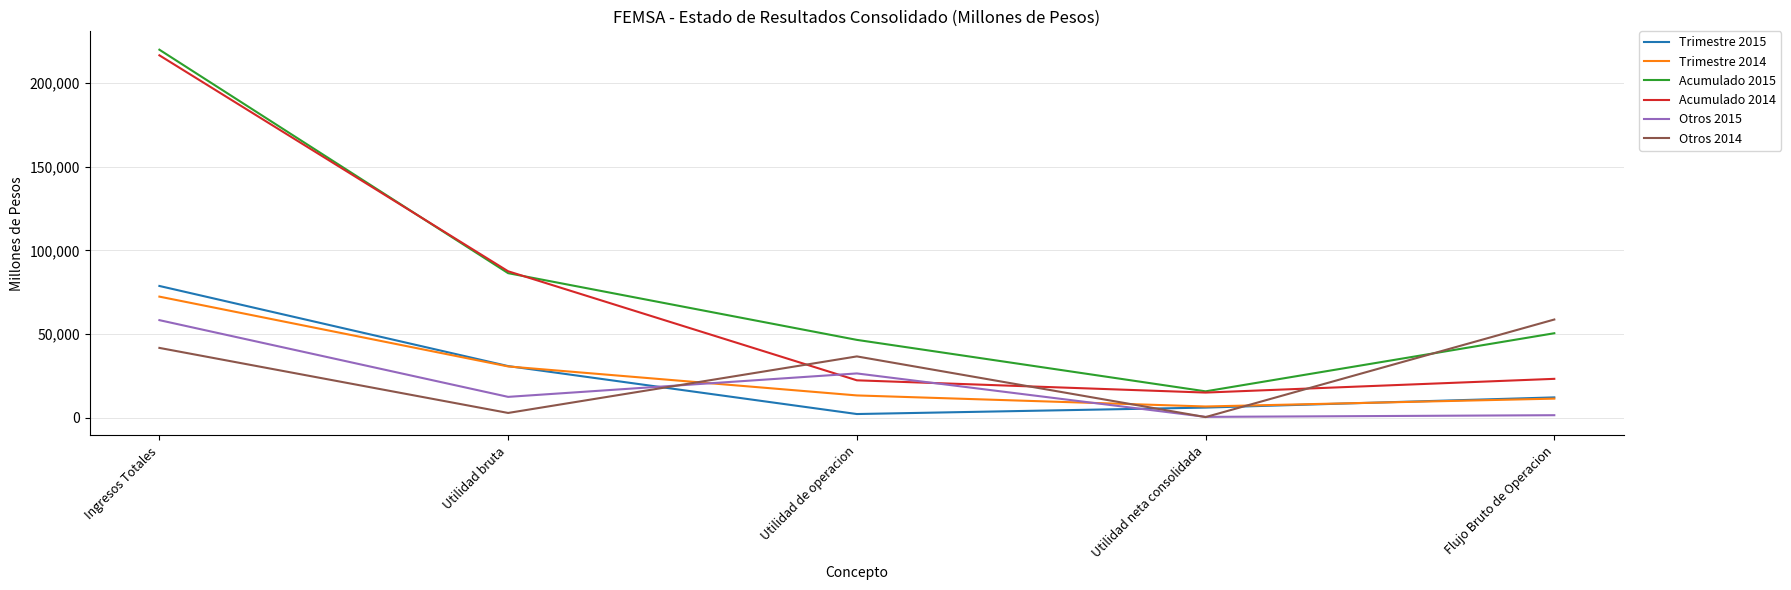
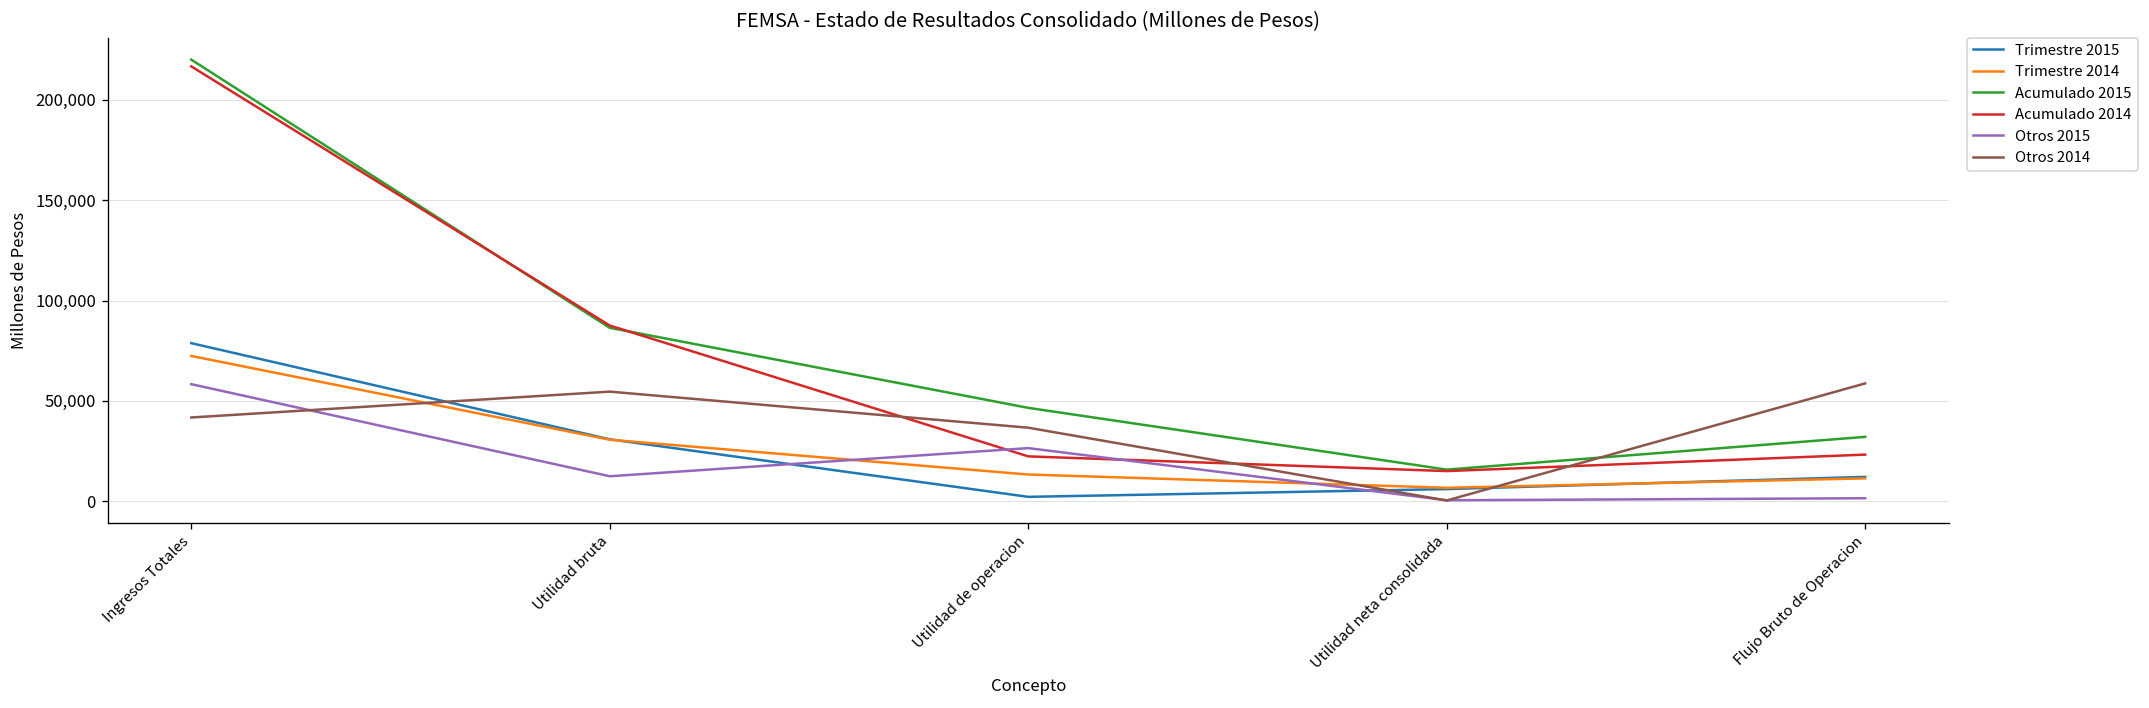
Otros 2014, Utilidad bruta: 3,000 -> 55,000
Acumulado 2015, Flujo Bruto de Operacion: 51,000 -> 32,000
